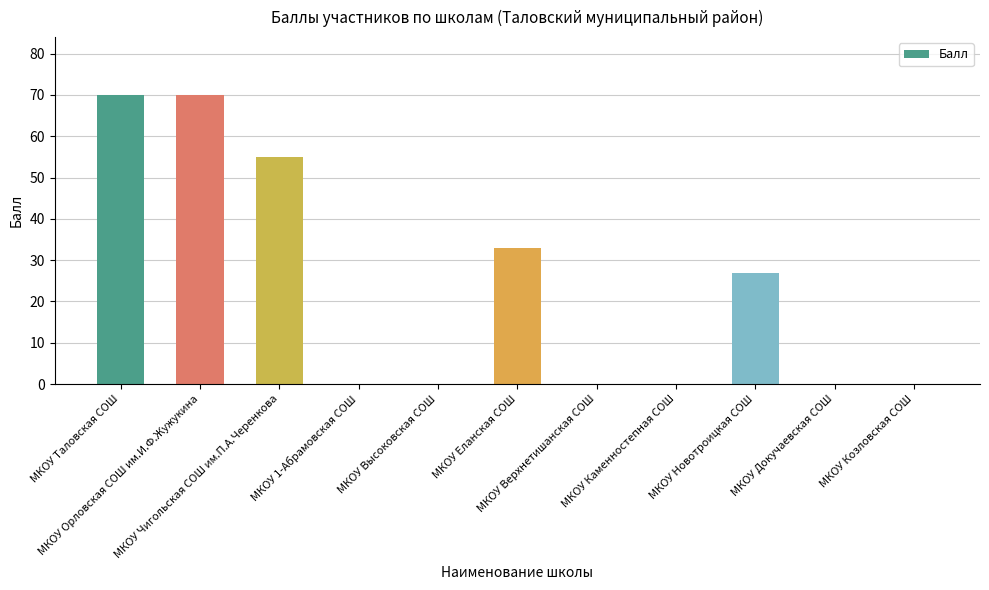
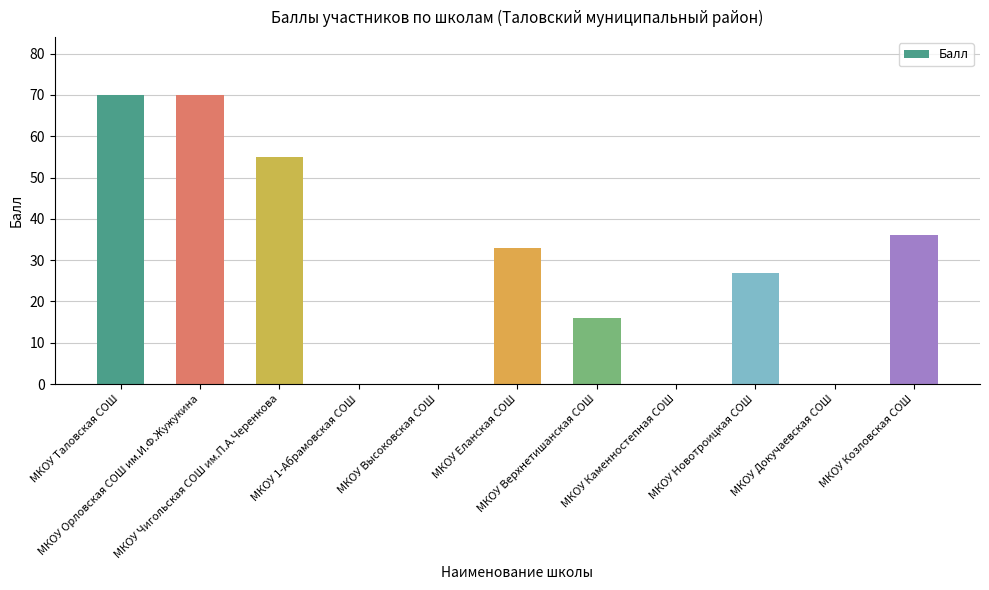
МКОУ Верхнетишанская СОШ: 0 -> 16
МКОУ Козловская СОШ: 0 -> 36
